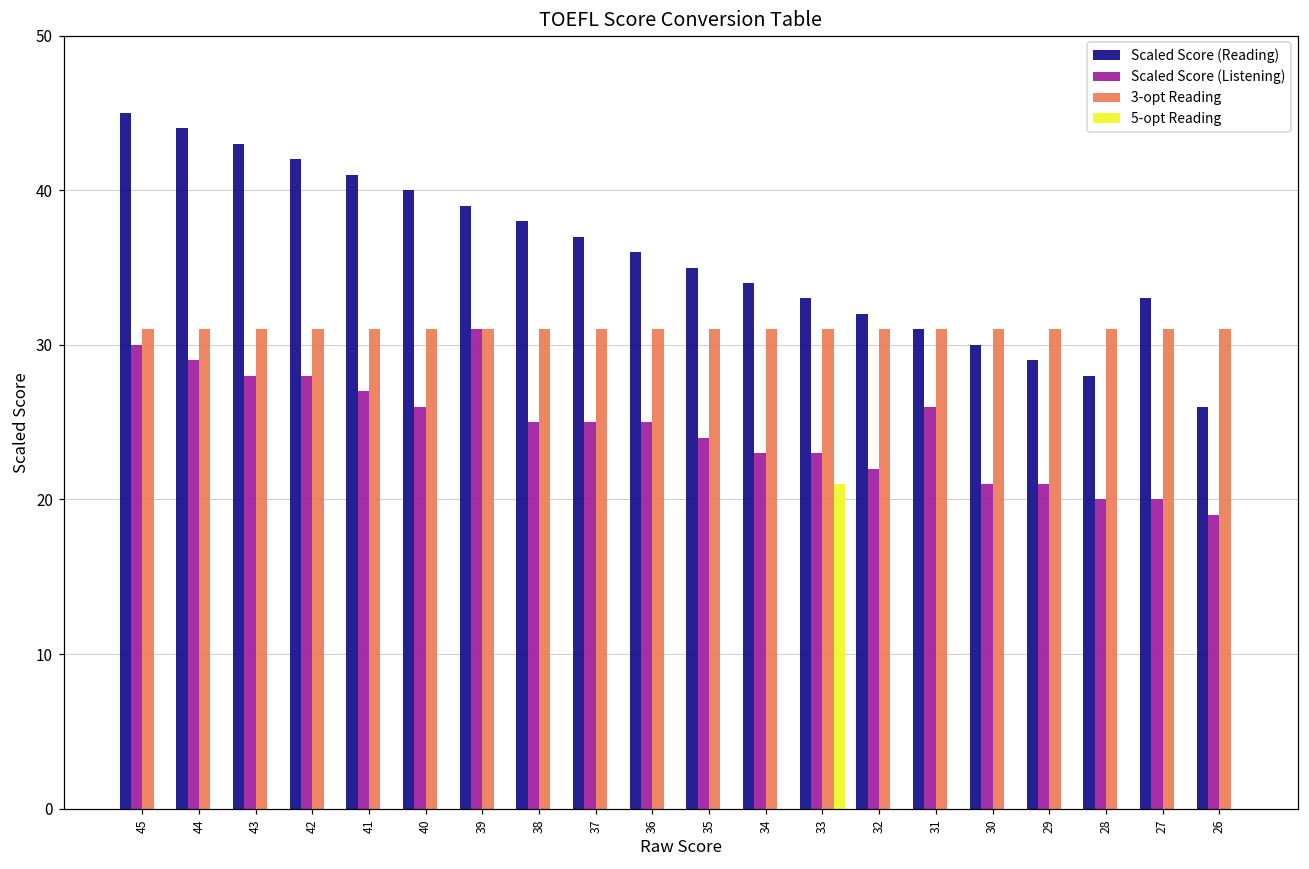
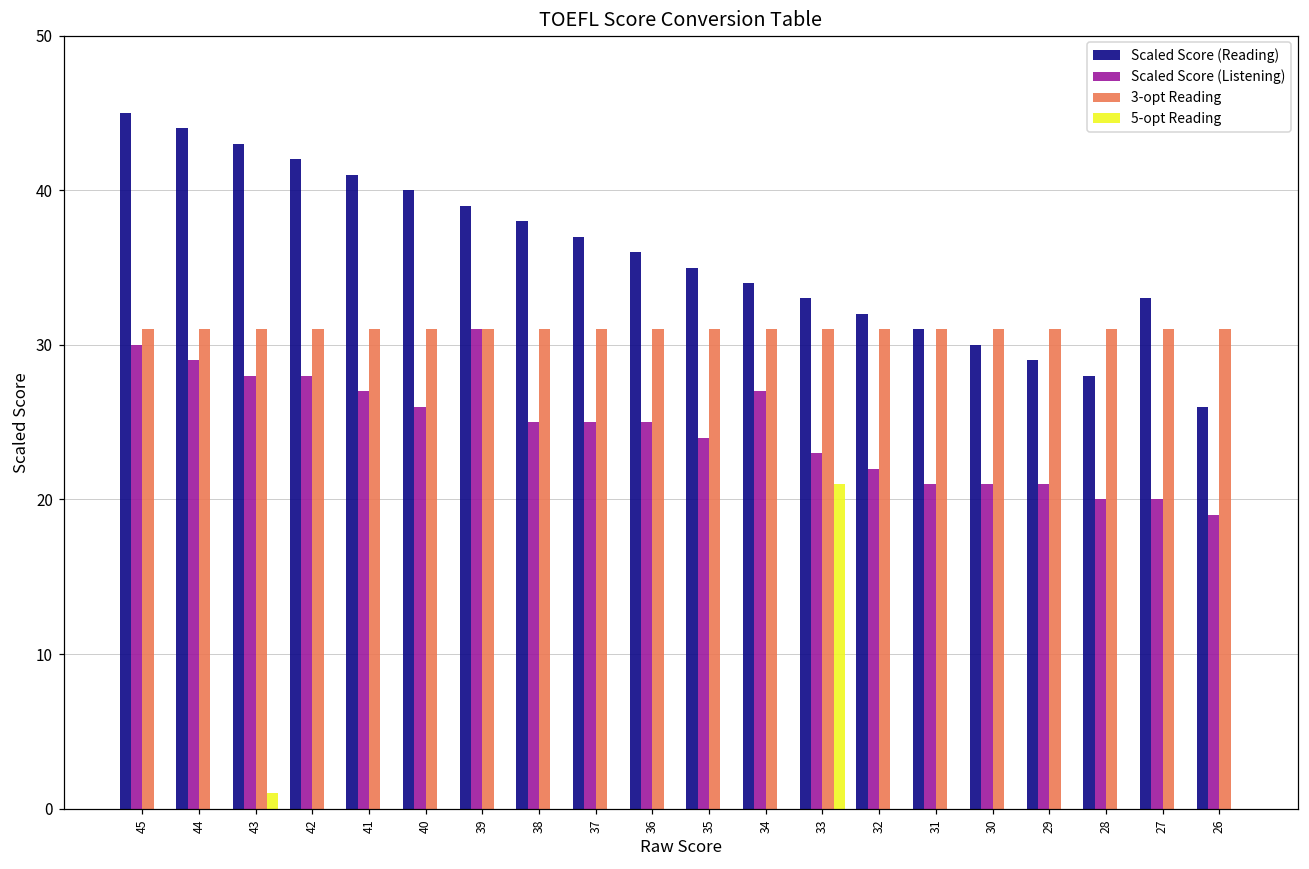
5-opt Reading, 43: 0 -> 1
Scaled Score (Listening), 34: 23 -> 27
Scaled Score (Listening), 31: 26 -> 21
